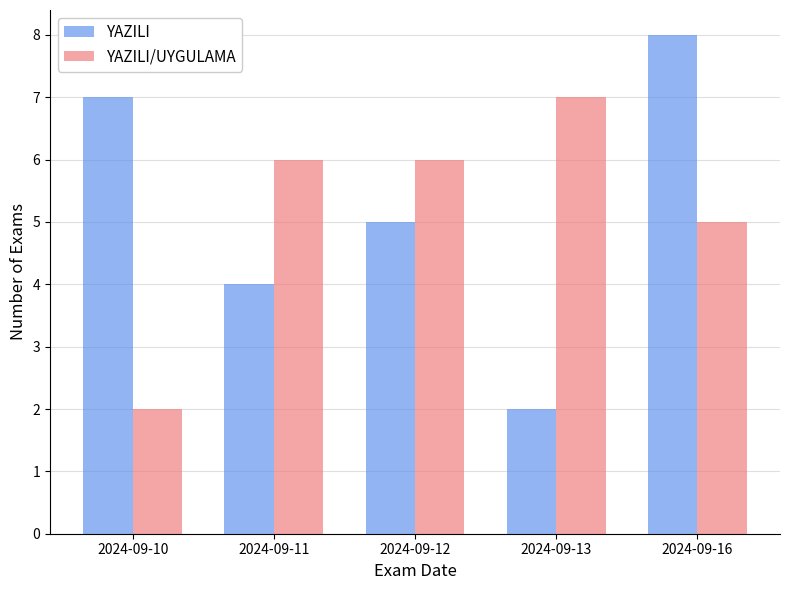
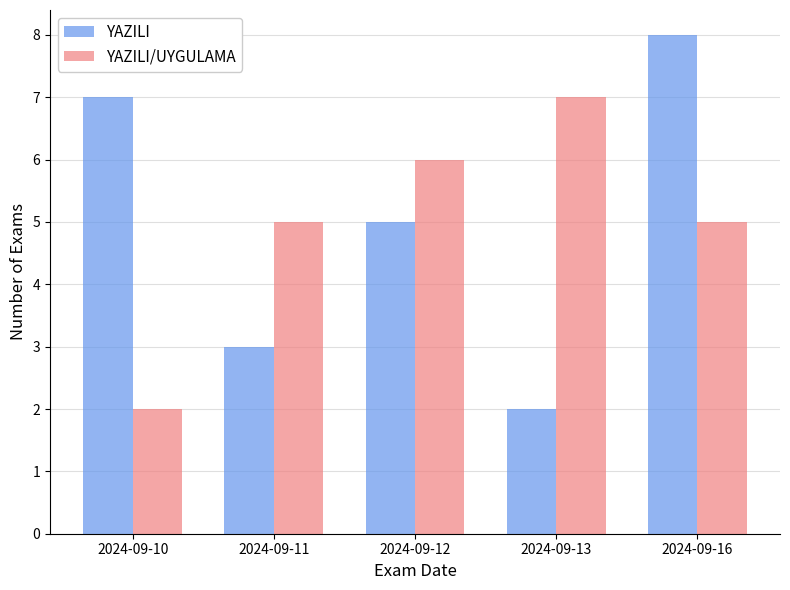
YAZILI, 2024-09-11: 4 -> 3
YAZILI/UYGULAMA, 2024-09-11: 6 -> 5
